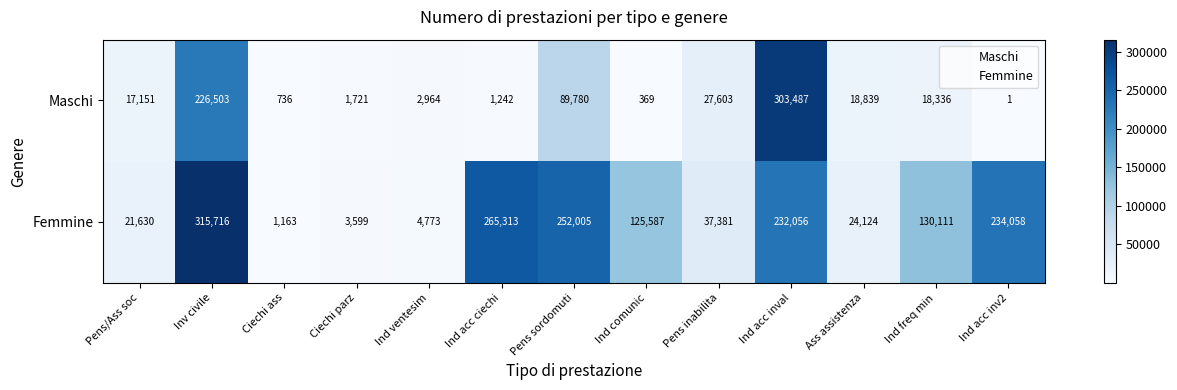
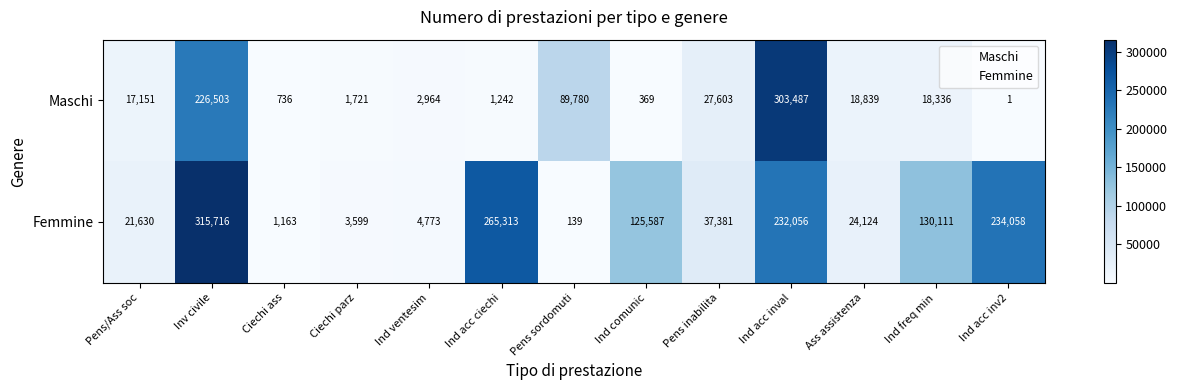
Femmine, Pens sordomuti: 252,005 -> 139
